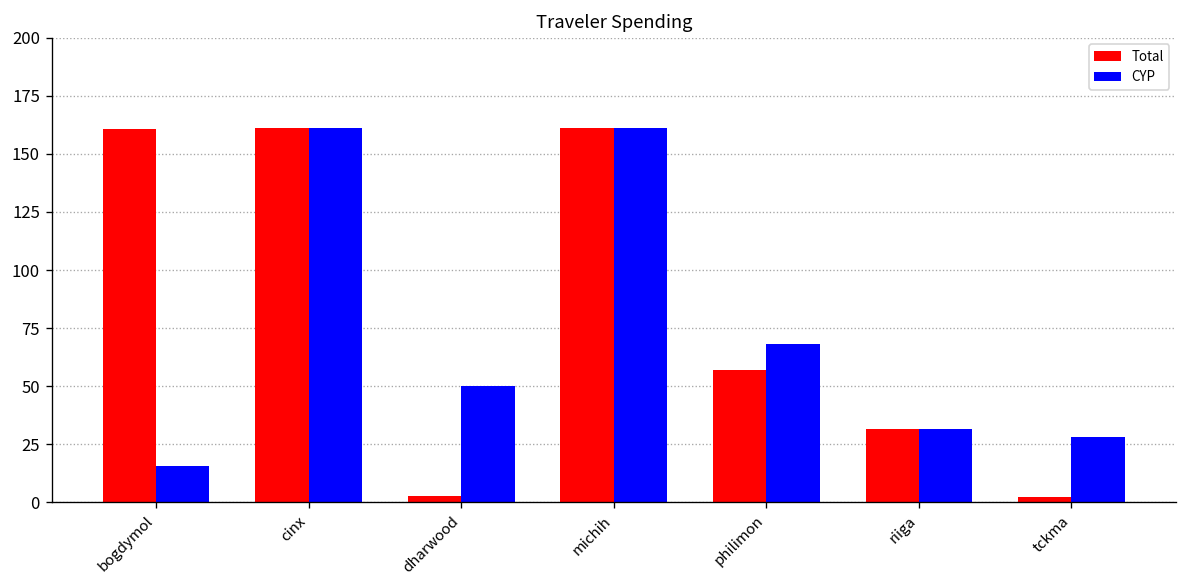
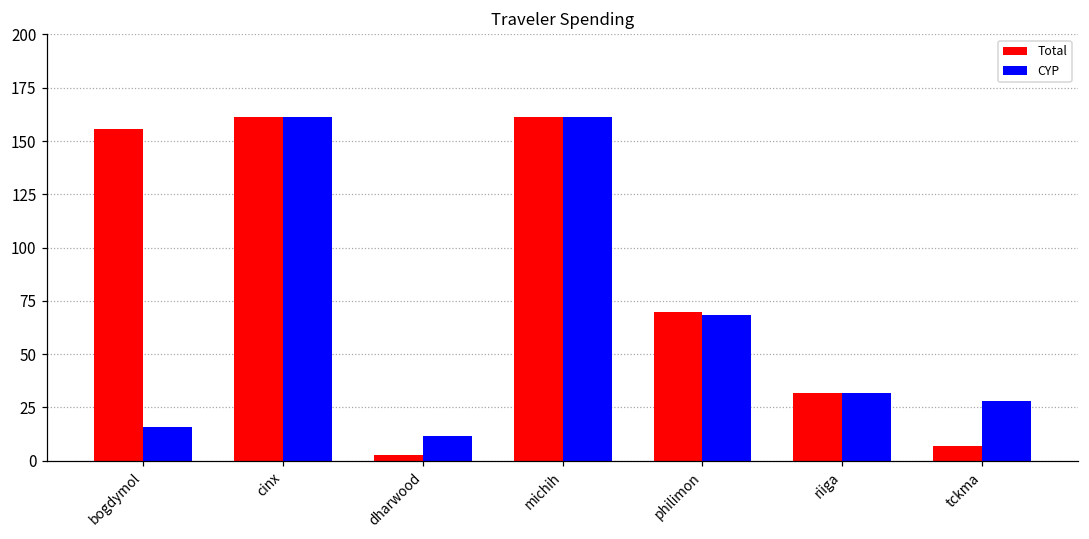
Total, bogdymol: 161 -> 156
CYP, dharwood: 50 -> 12
Total, philimon: 57 -> 70
Total, tckma: 2 -> 7
